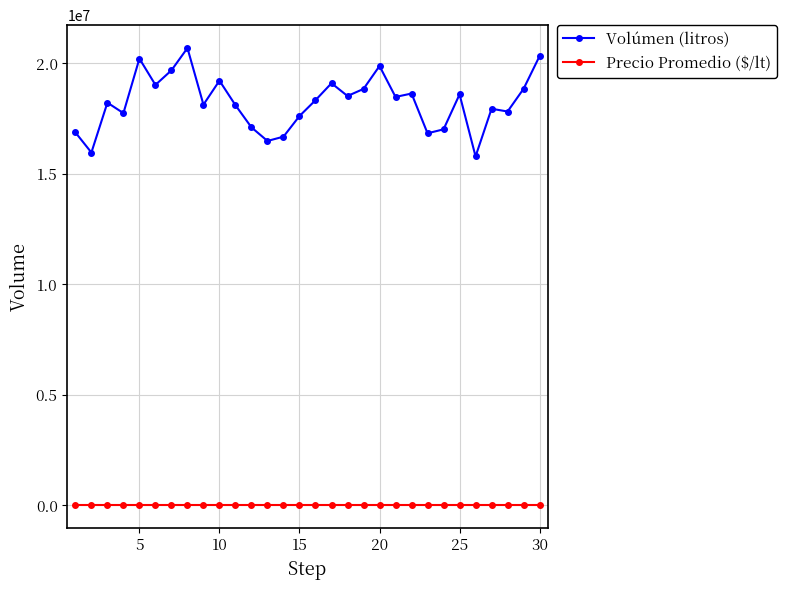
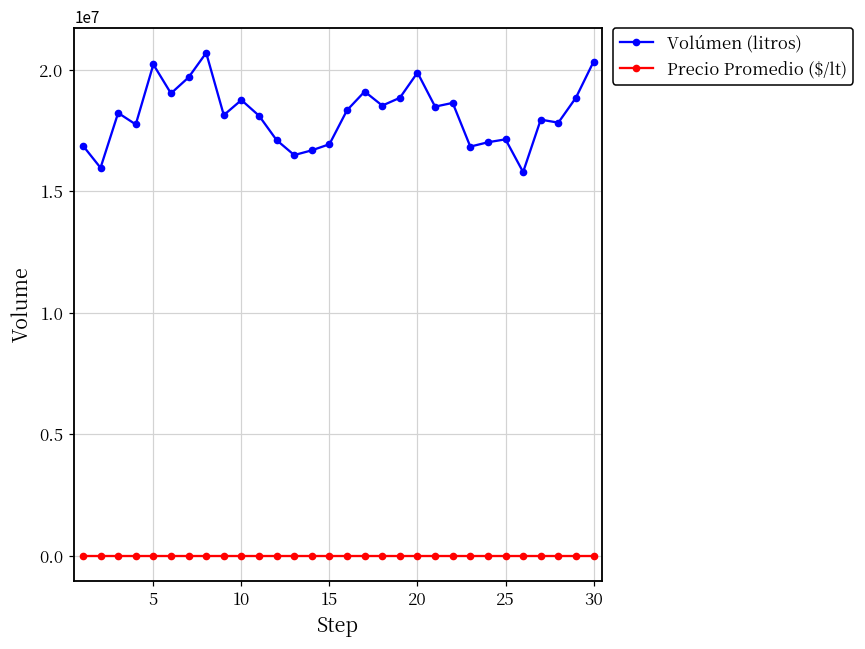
Volúmen (litros), 10: 19200000 -> 18800000
Volúmen (litros), 15: 17600000 -> 16900000
Volúmen (litros), 25: 18600000 -> 17100000
